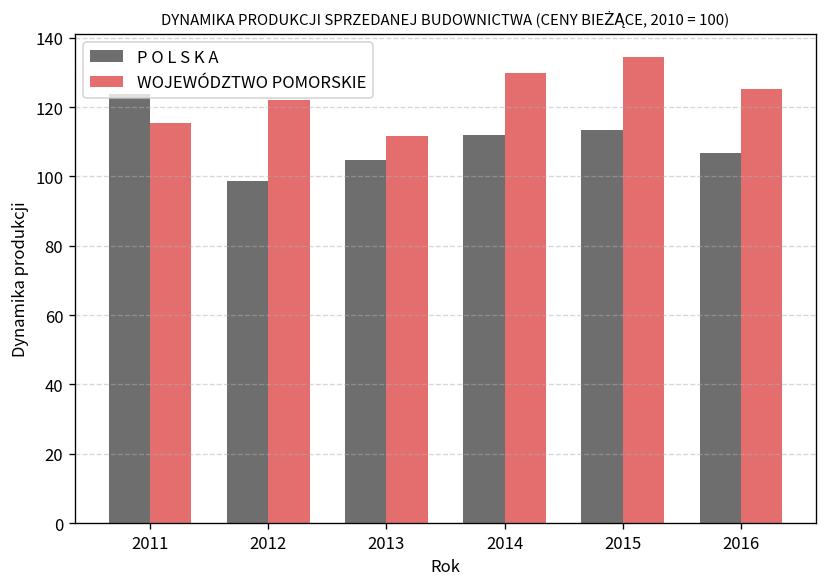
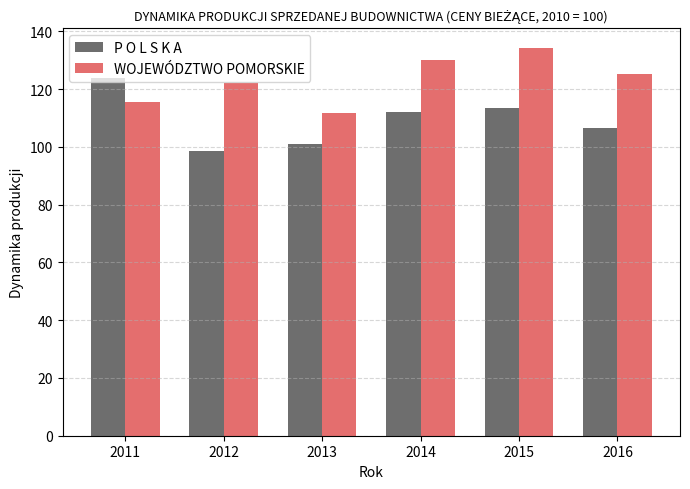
P O L S K A, 2013: 105 -> 101
